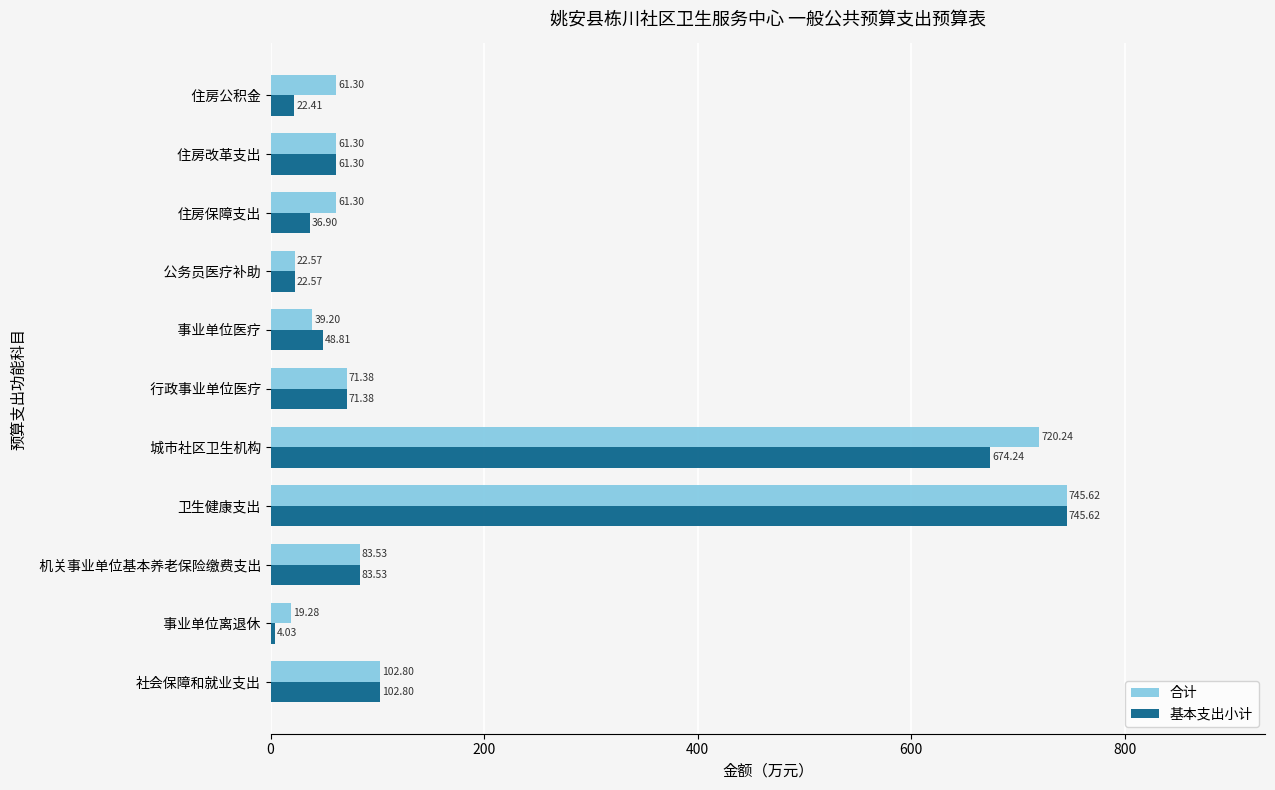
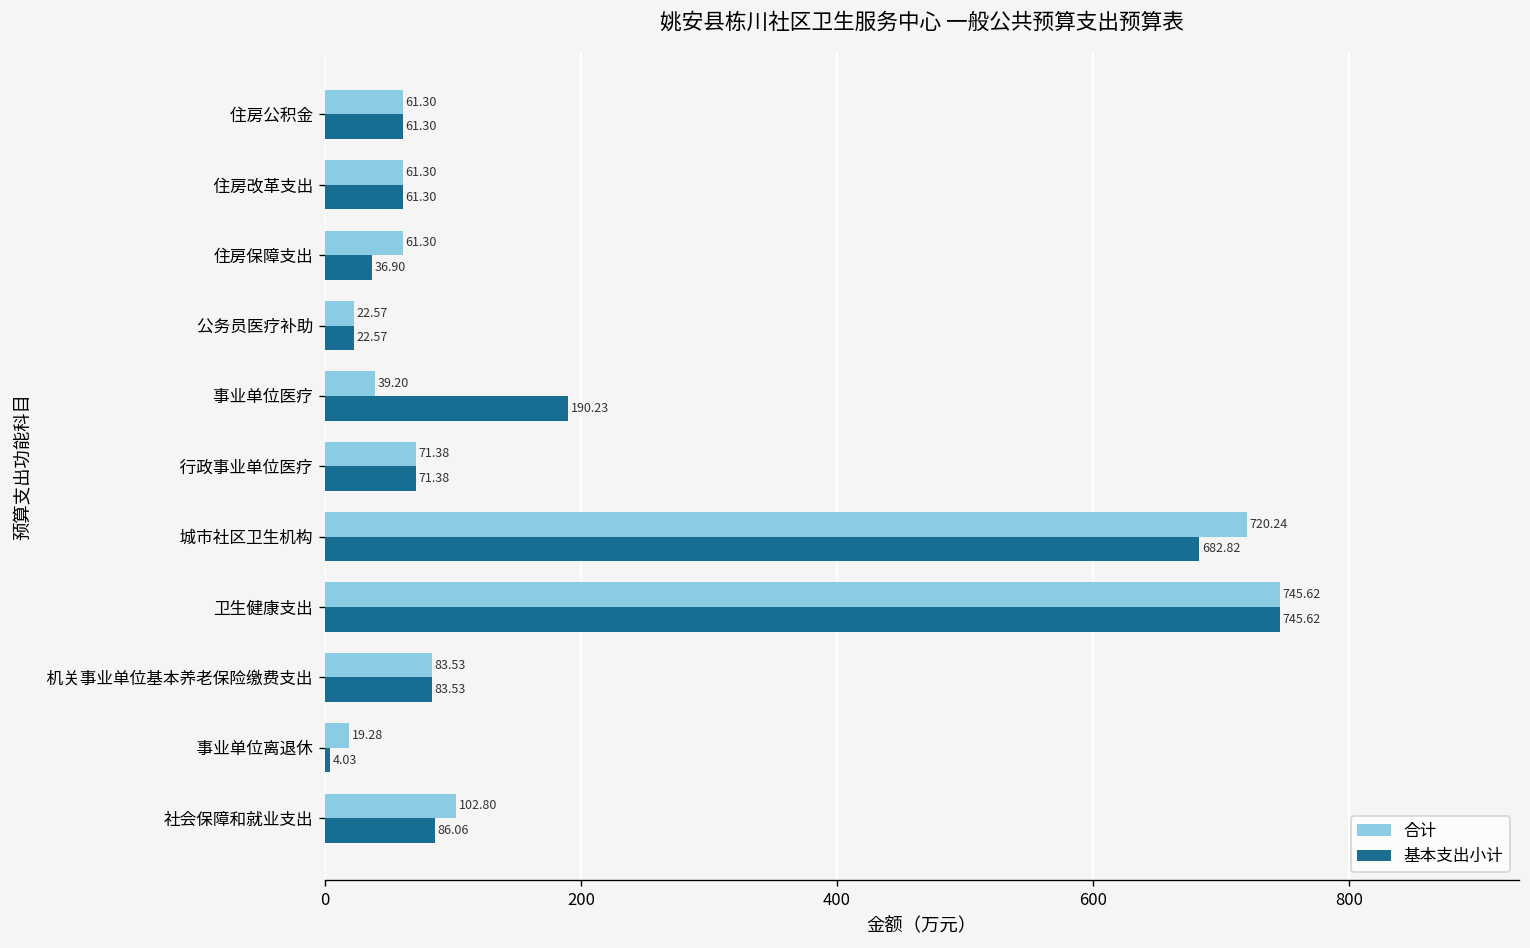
基本支出小计, 住房公积金: 22.41 -> 61.30
基本支出小计, 事业单位医疗: 48.81 -> 190.23
基本支出小计, 城市社区卫生机构: 674.24 -> 682.82
基本支出小计, 社会保障和就业支出: 102.80 -> 86.06
